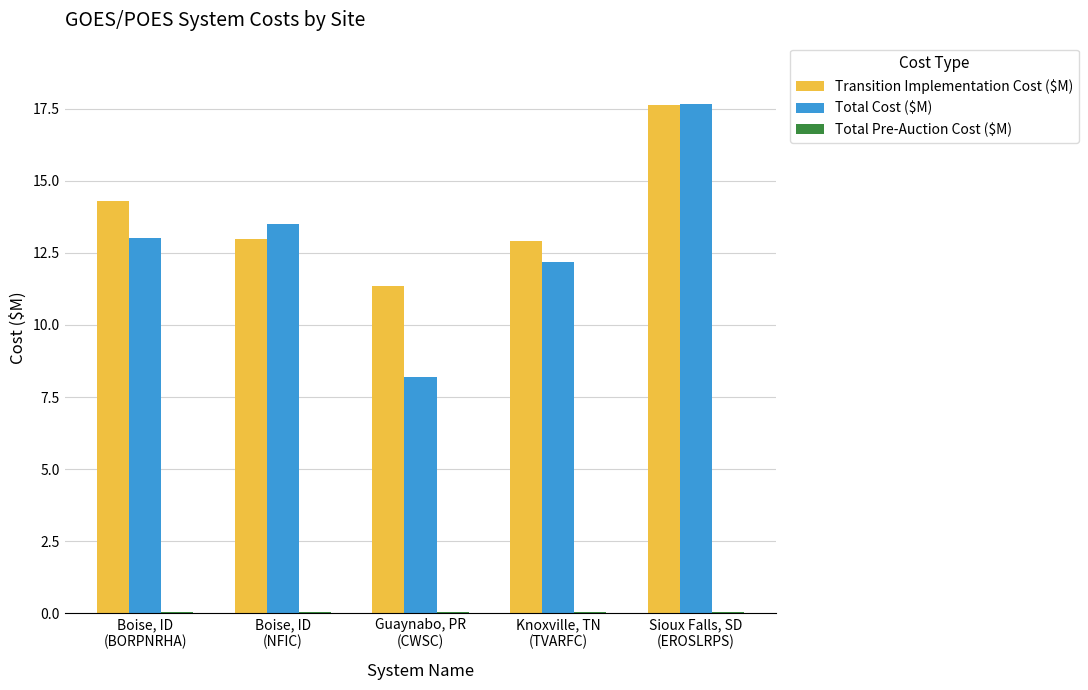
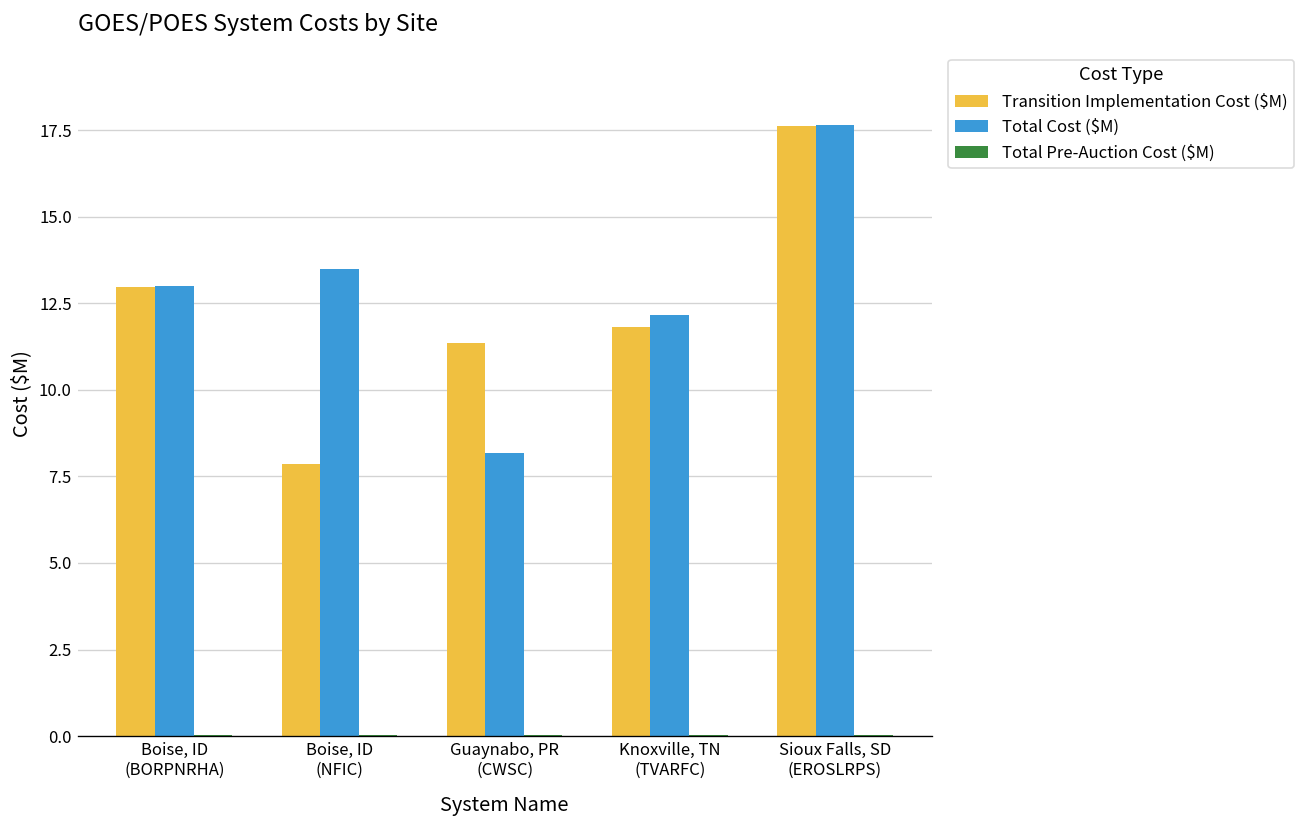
Transition Implementation Cost ($M), Boise, ID (BORPNRHA): 14.3 -> 13.0
Transition Implementation Cost ($M), Boise, ID (NFIC): 13.0 -> 7.9
Transition Implementation Cost ($M), Knoxville, TN (TVARFC): 12.9 -> 11.8
